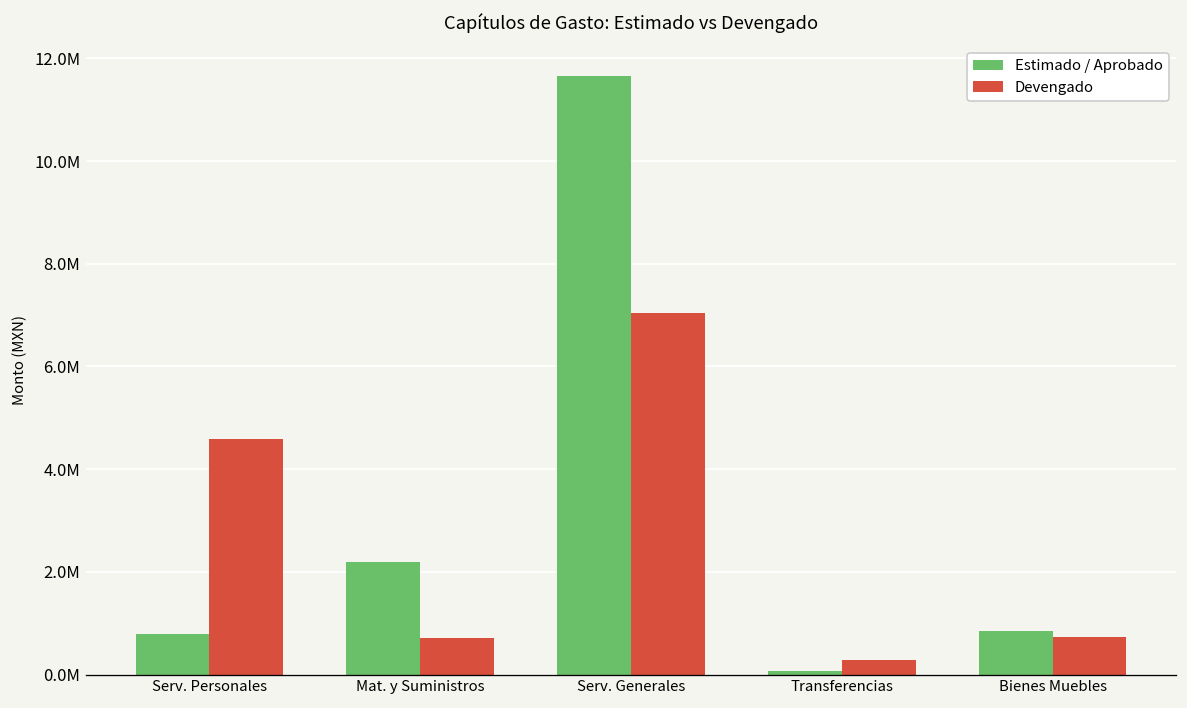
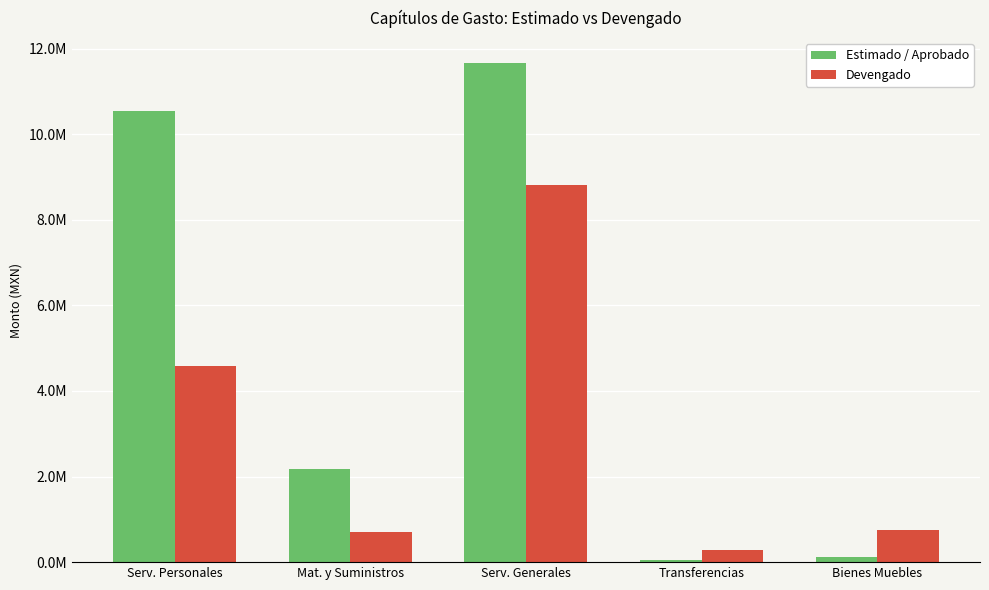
Estimado / Aprobado, Serv. Personales: 800000 -> 10500000
Devengado, Serv. Generales: 7000000 -> 8800000
Estimado / Aprobado, Bienes Muebles: 900000 -> 100000
